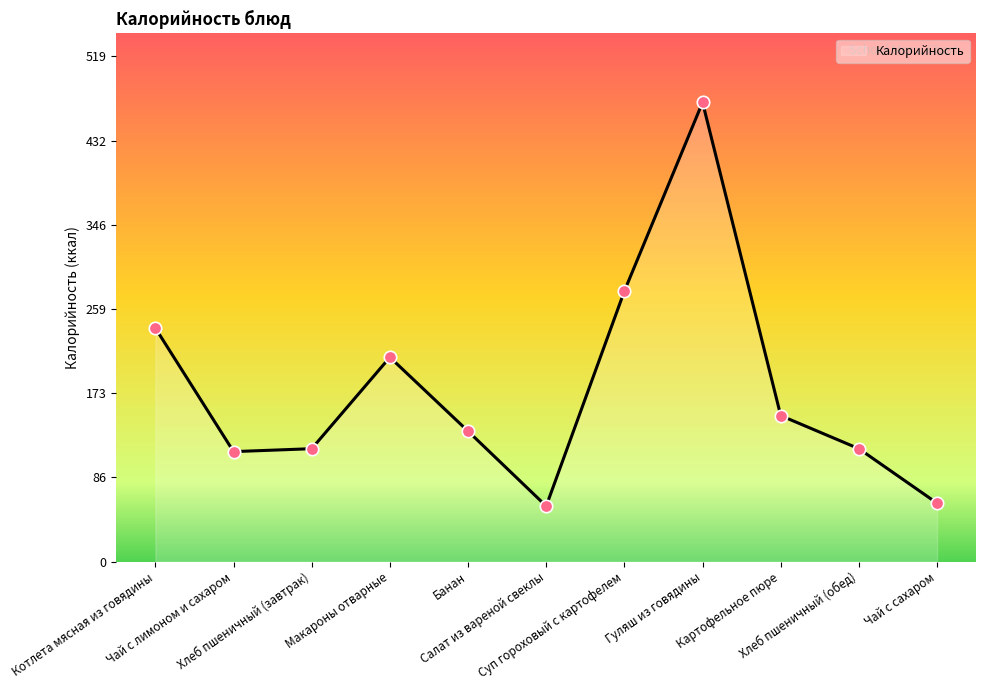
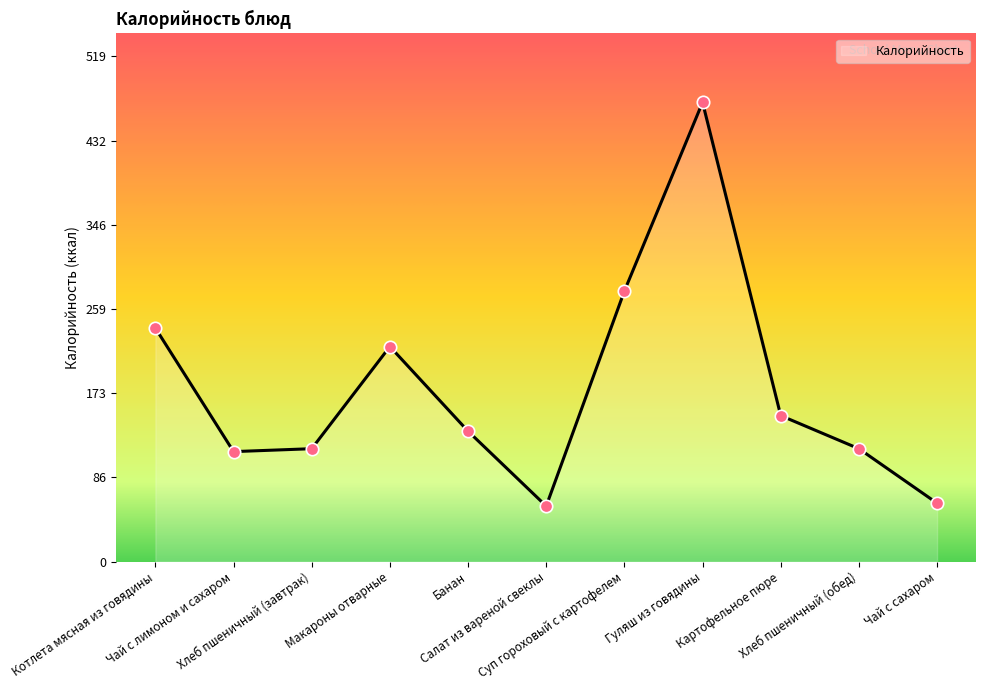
Макароны отварные: 210 -> 220
